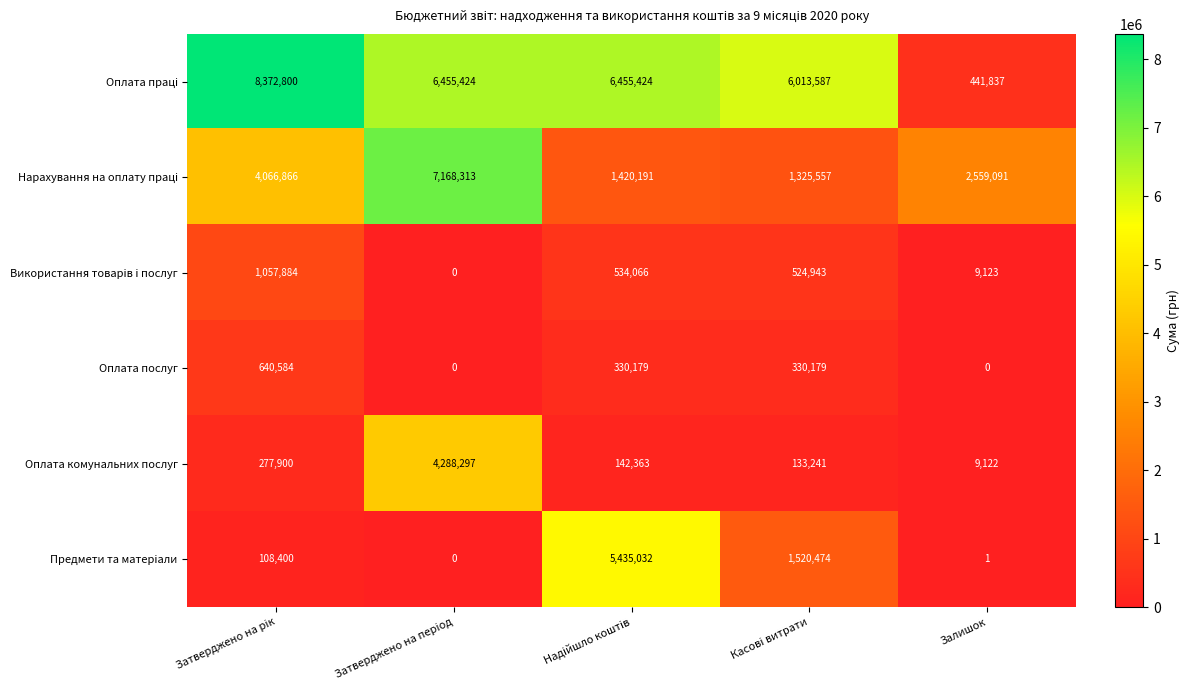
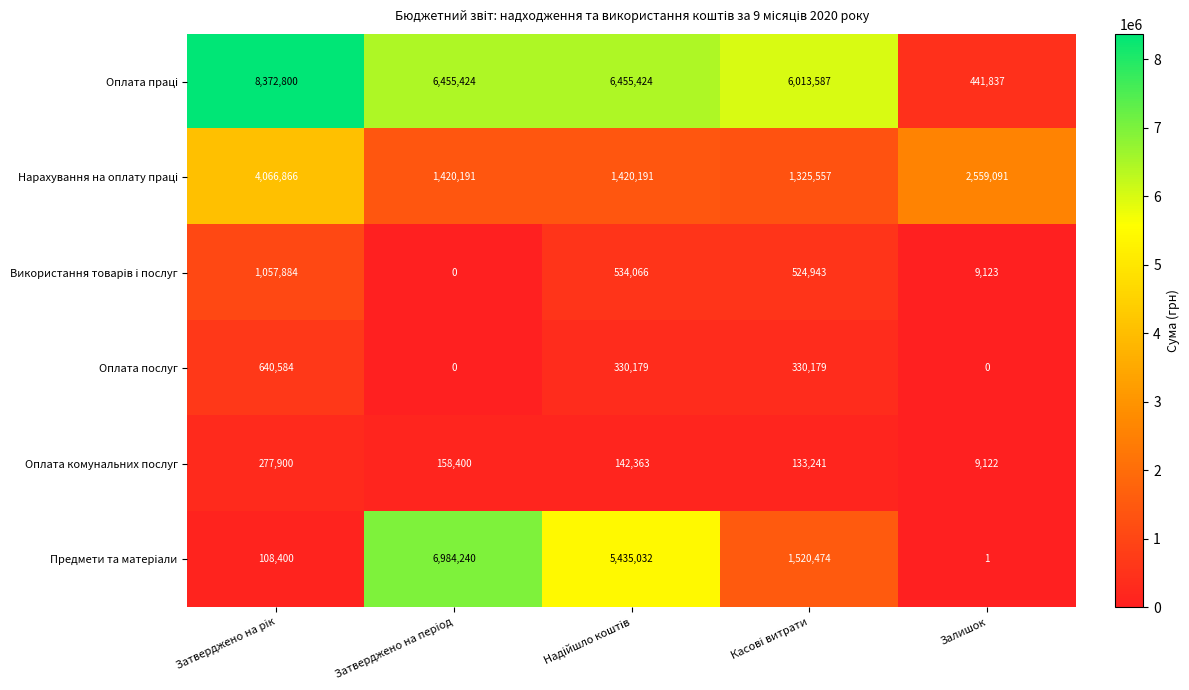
Нарахування на оплату праці, Затверджено на період: 7,168,313 -> 1,420,191
Оплата комунальних послуг, Затверджено на період: 4,288,297 -> 158,400
Предмети та матеріали, Затверджено на період: 0 -> 6,984,240
